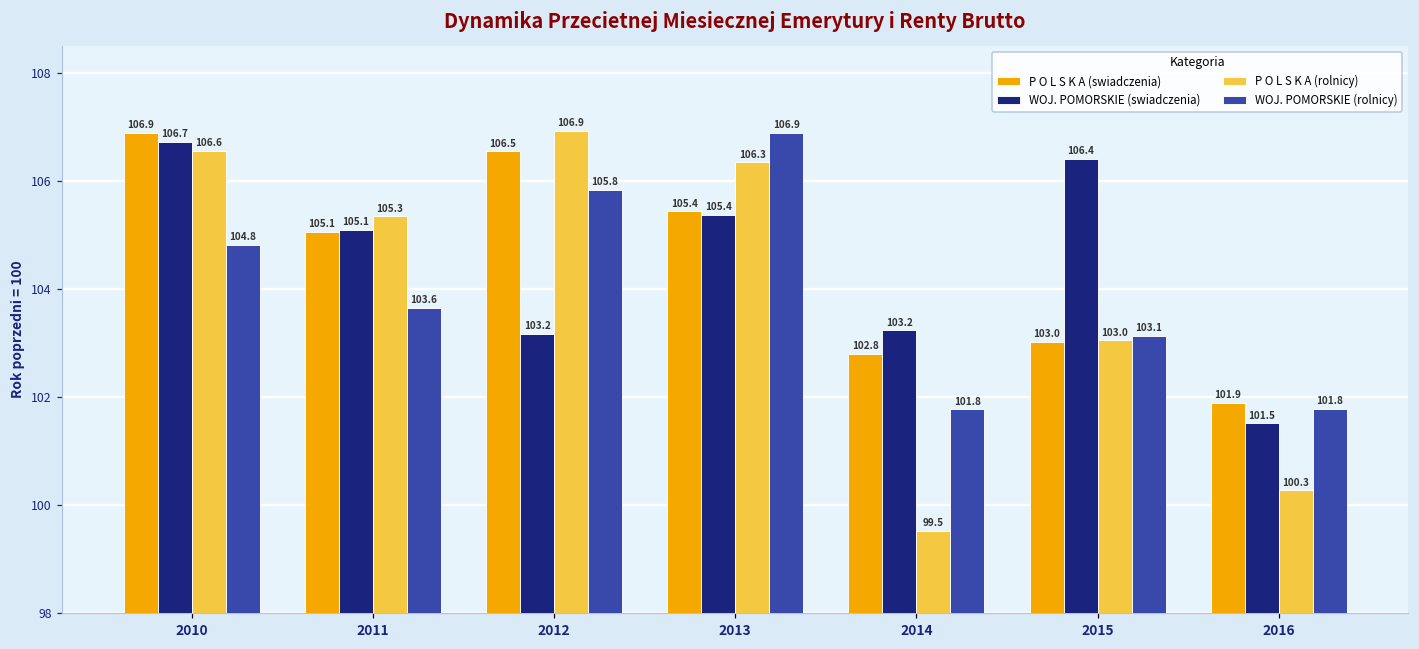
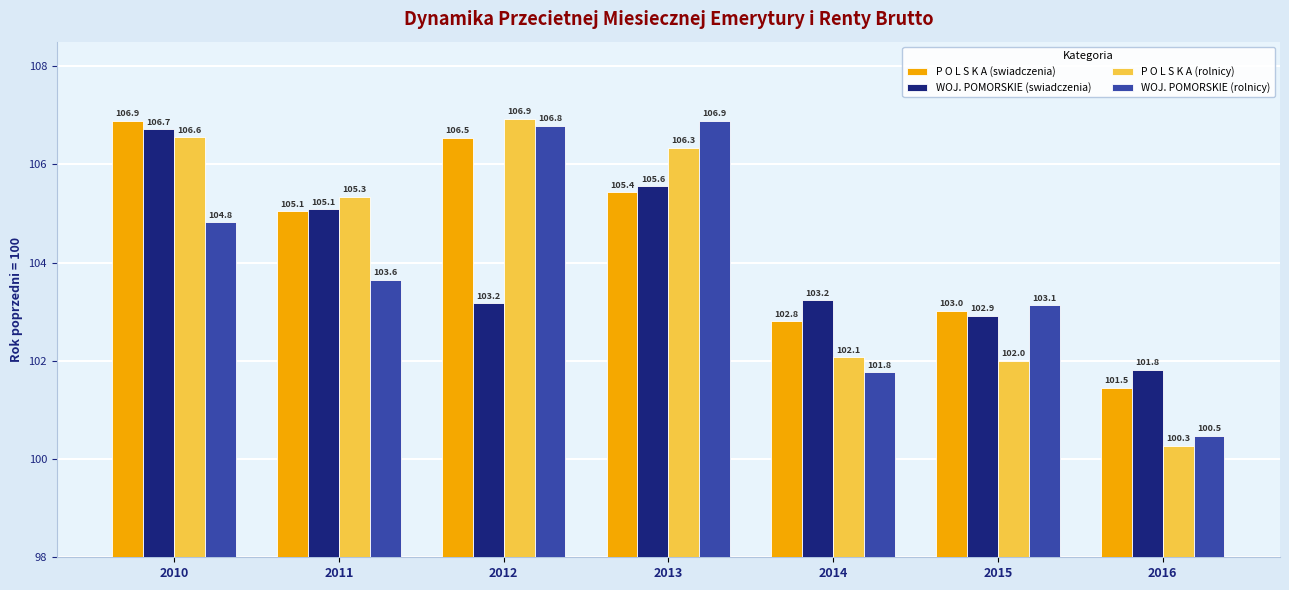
WOJ. POMORSKIE (rolnicy), 2012: 105.8 -> 106.8
WOJ. POMORSKIE (swiadczenia), 2013: 105.4 -> 105.6
P O L S K A (rolnicy), 2014: 99.5 -> 102.1
WOJ. POMORSKIE (swiadczenia), 2015: 106.4 -> 102.9
P O L S K A (rolnicy), 2015: 103.0 -> 102.0
P O L S K A (swiadczenia), 2016: 101.9 -> 101.5
WOJ. POMORSKIE (swiadczenia), 2016: 101.5 -> 101.8
WOJ. POMORSKIE (rolnicy), 2016: 101.8 -> 100.5
